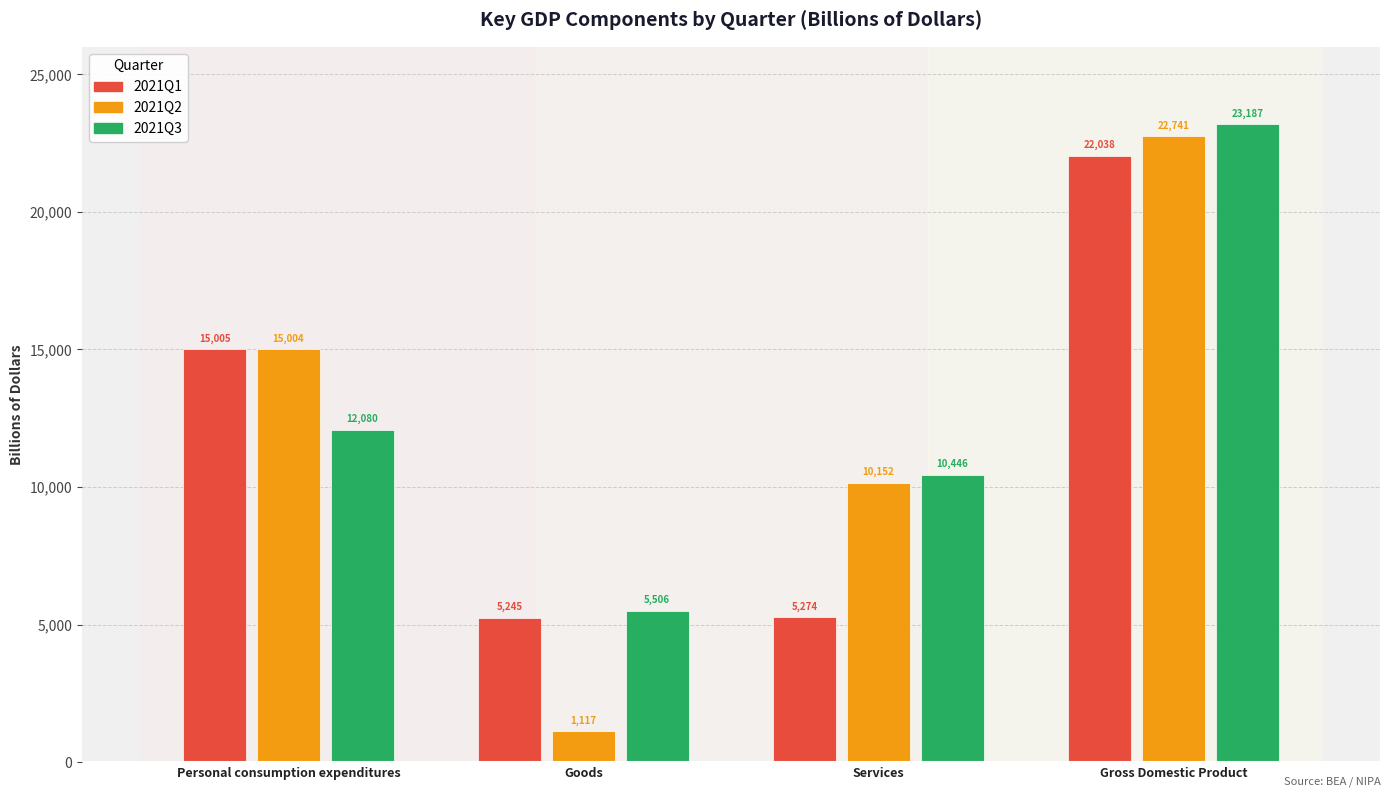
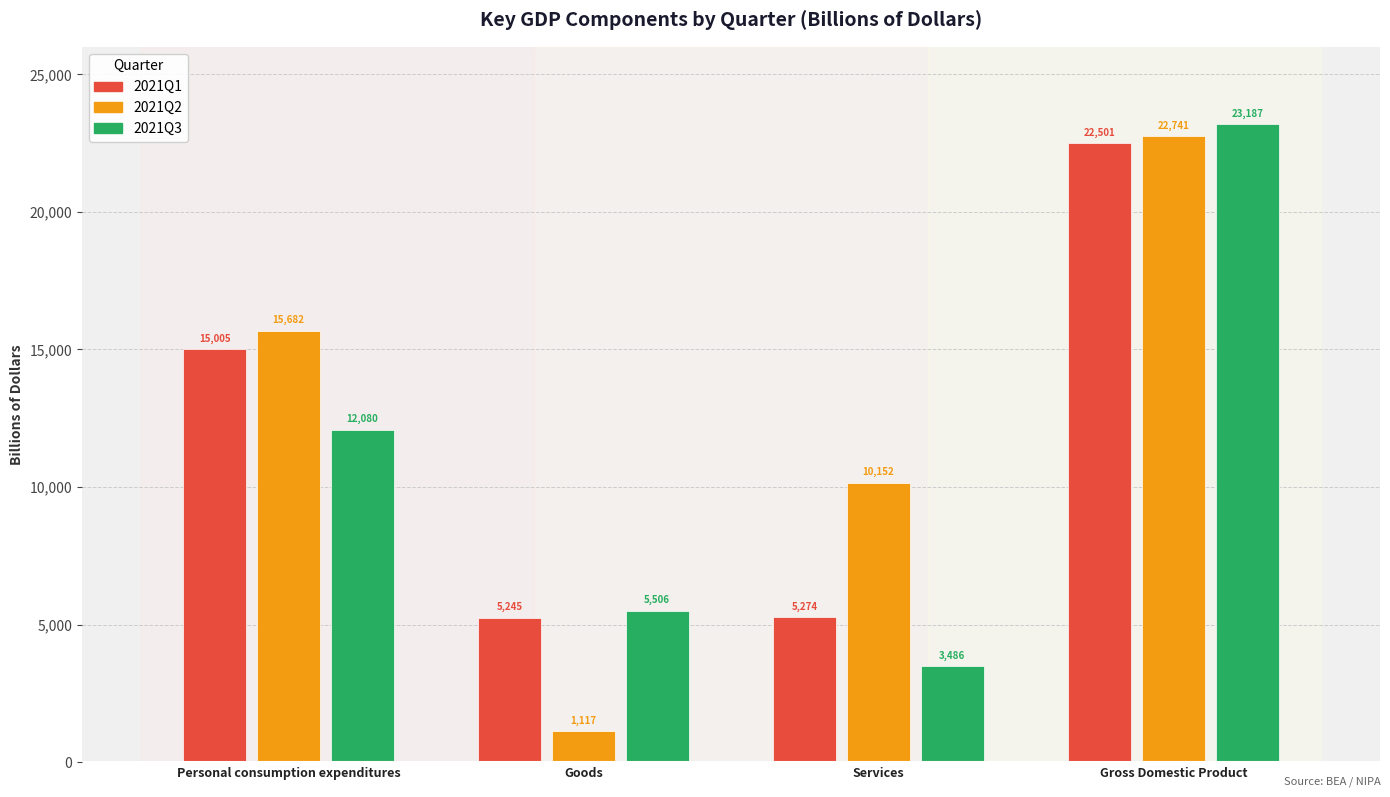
2021Q2, Personal consumption expenditures: 15,004 -> 15,682
2021Q3, Services: 10,446 -> 3,486
2021Q1, Gross Domestic Product: 22,038 -> 22,501
